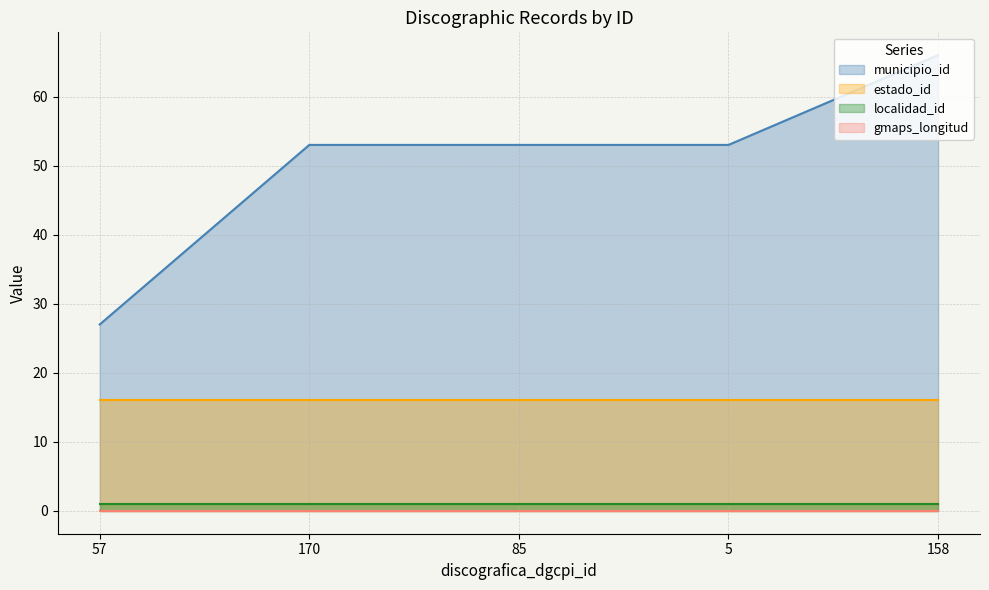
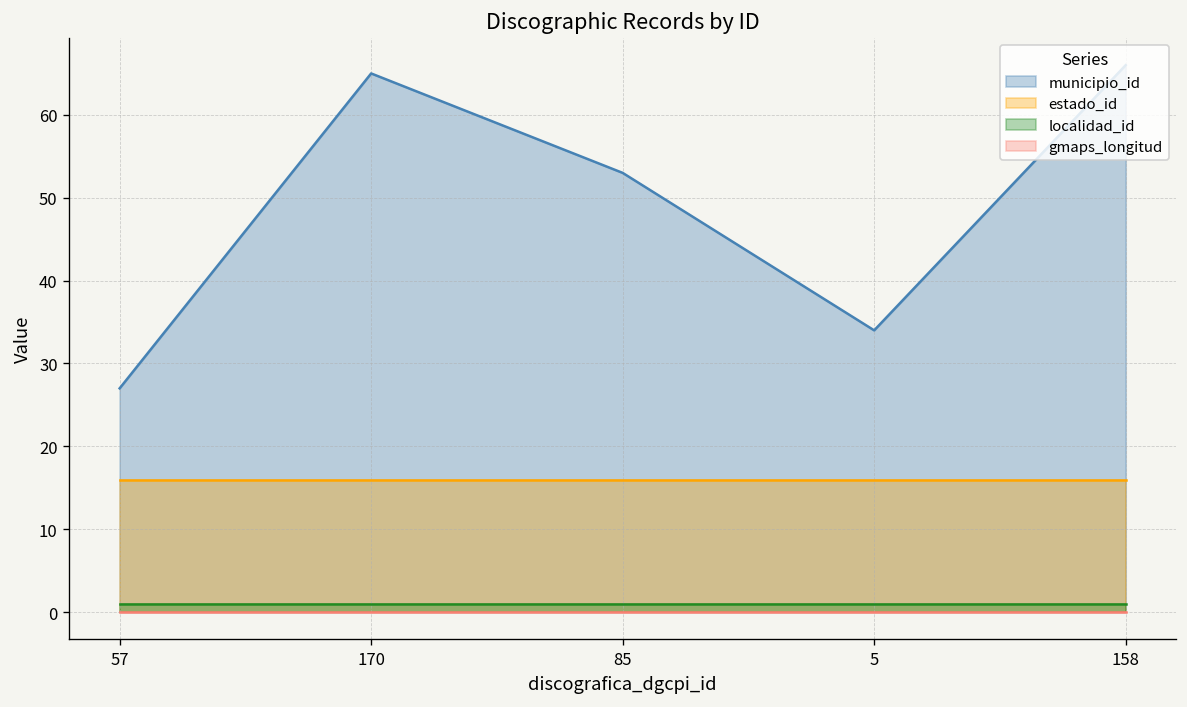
municipio_id, 170: 53 -> 65
municipio_id, 5: 53 -> 34
